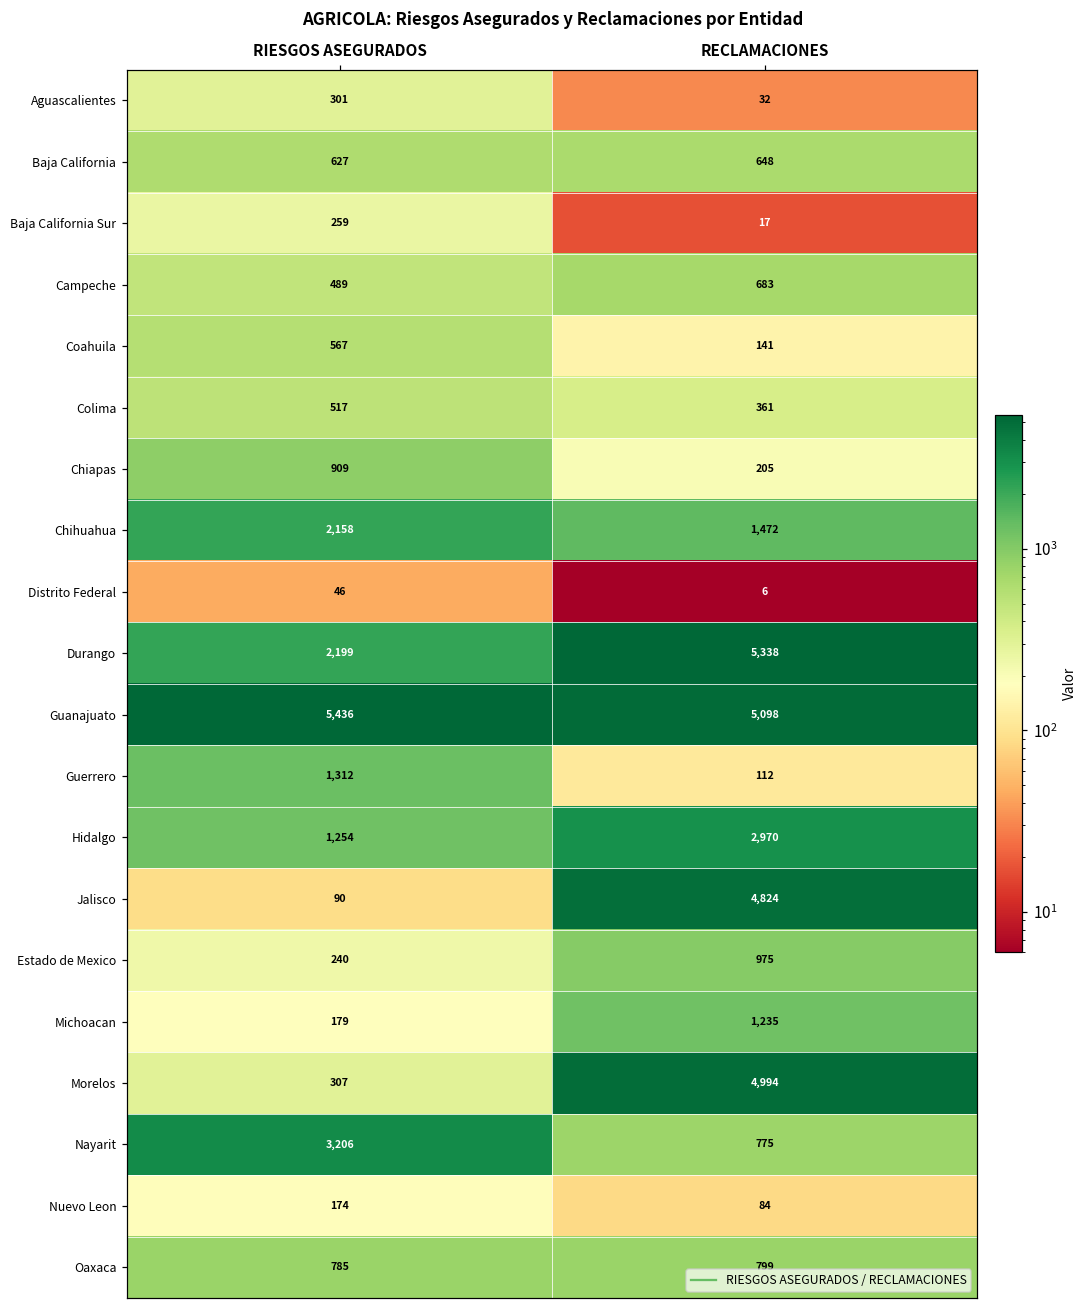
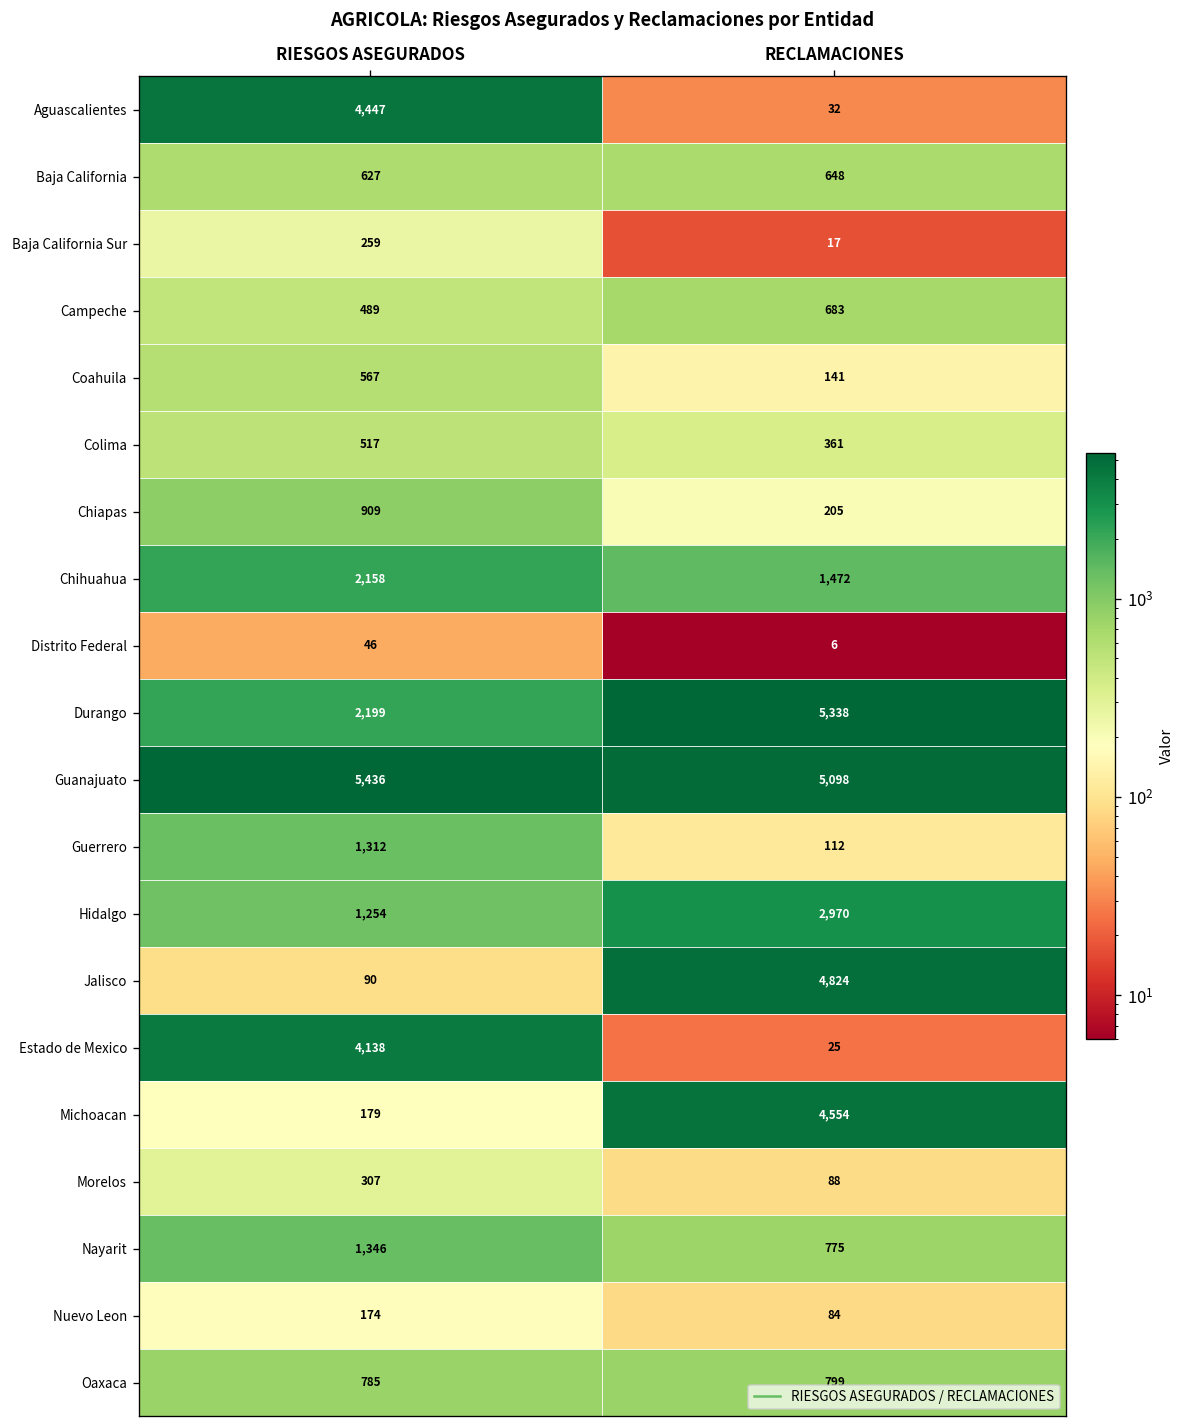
Aguascalientes, RIESGOS ASEGURADOS: 301 -> 4,447
Estado de Mexico, RIESGOS ASEGURADOS: 240 -> 4,138
Estado de Mexico, RECLAMACIONES: 975 -> 25
Michoacan, RECLAMACIONES: 1,235 -> 4,554
Morelos, RECLAMACIONES: 4,994 -> 88
Nayarit, RIESGOS ASEGURADOS: 3,206 -> 1,346
